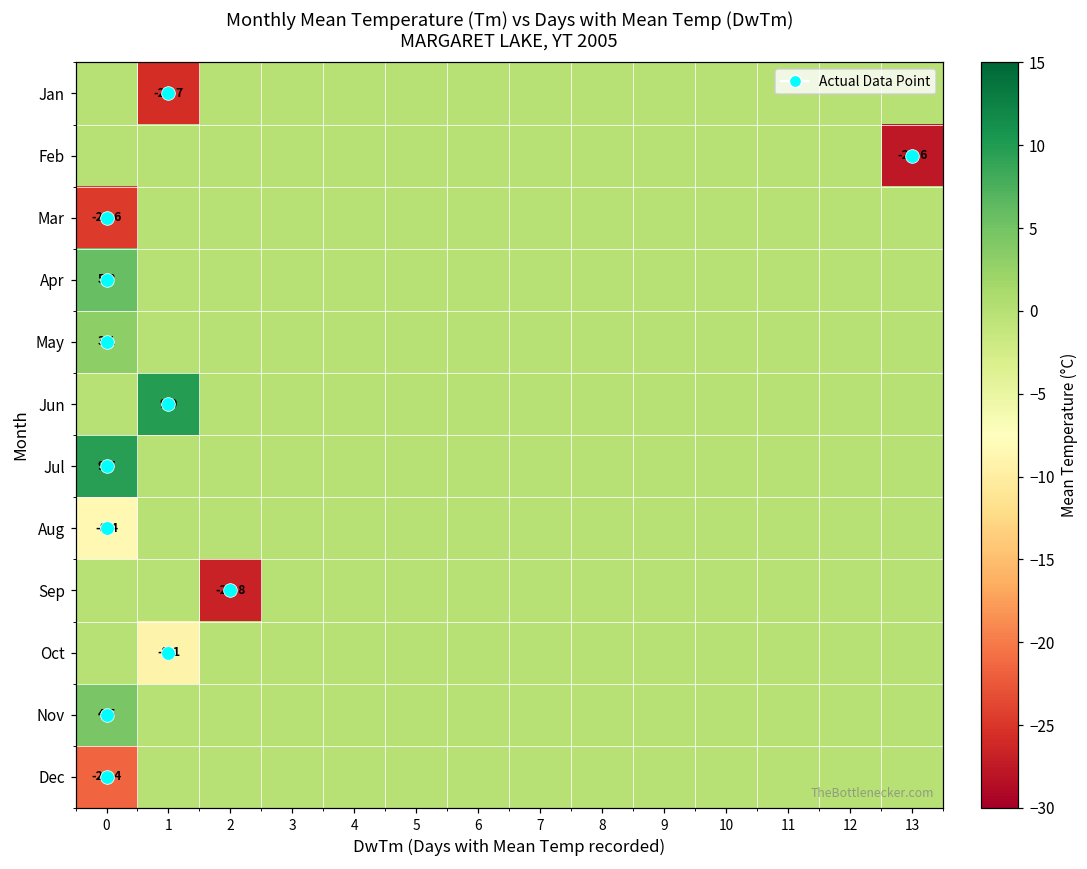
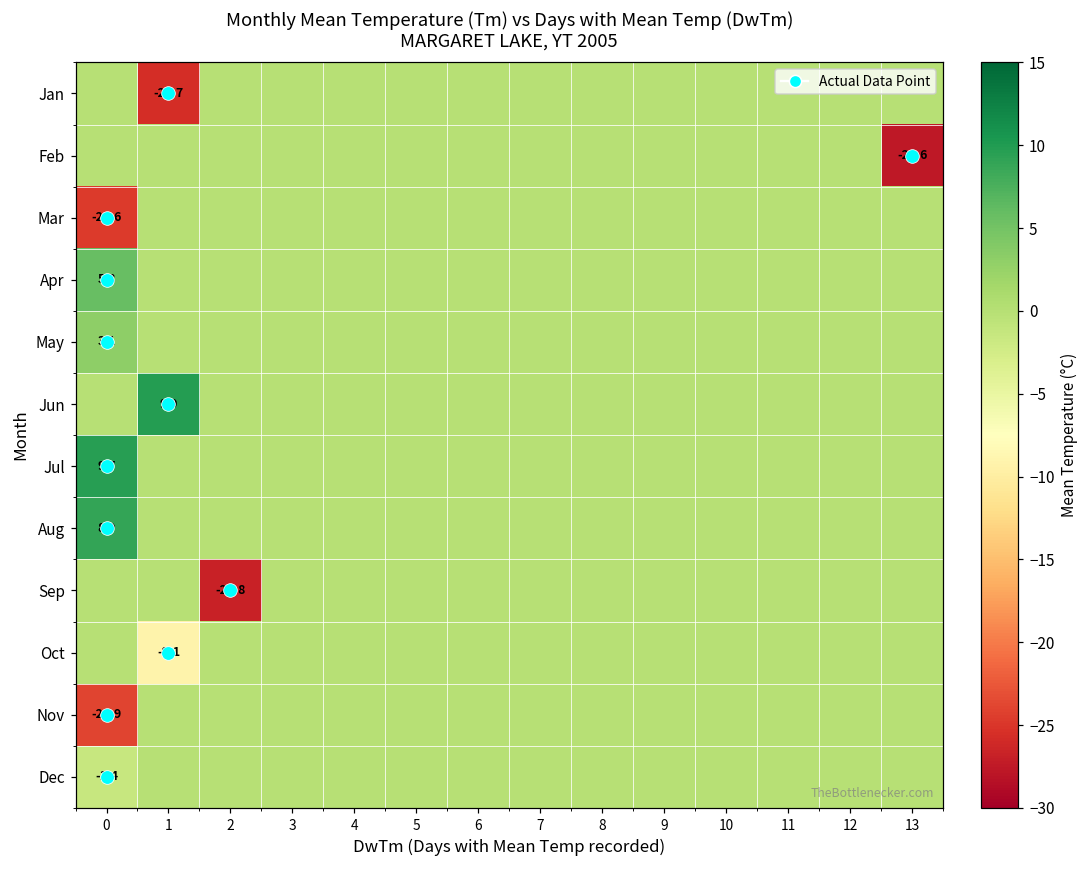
Aug, 0: -8.4 -> 8.9
Nov, 0: 4.5 -> -23.9
Dec, 0: -21.4 -> -1.4
